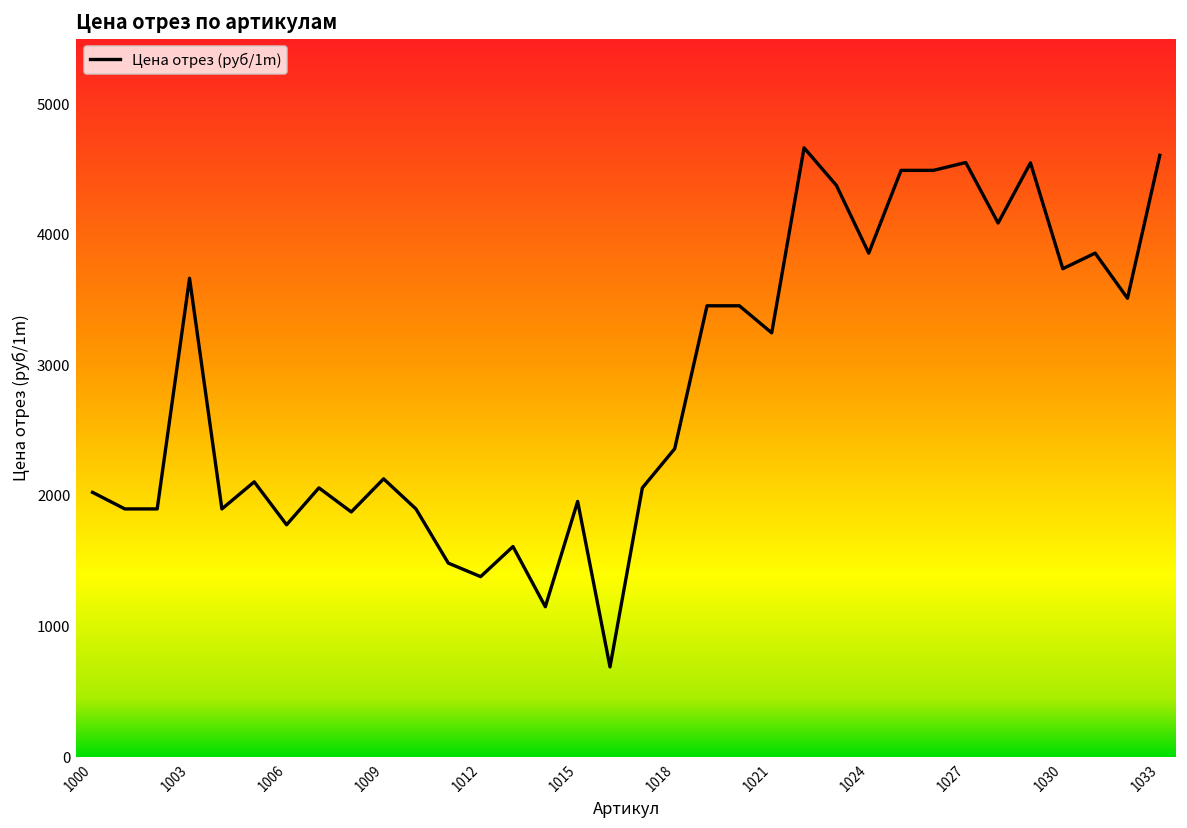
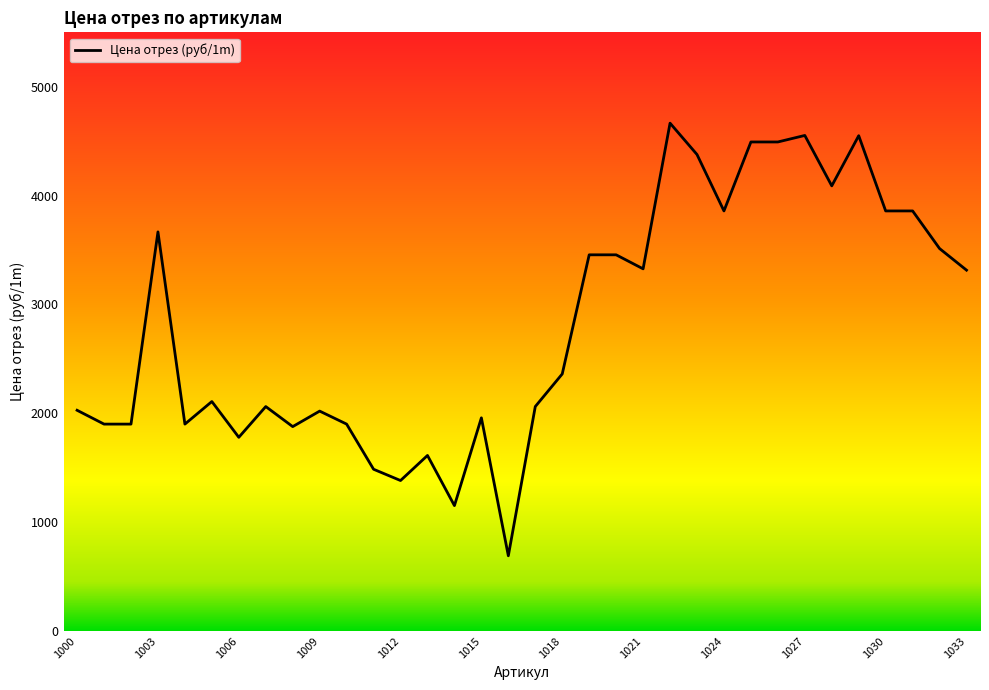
1009: 2130 -> 2020
1021: 3250 -> 3330
1030: 3740 -> 3860
1033: 4610 -> 3320
